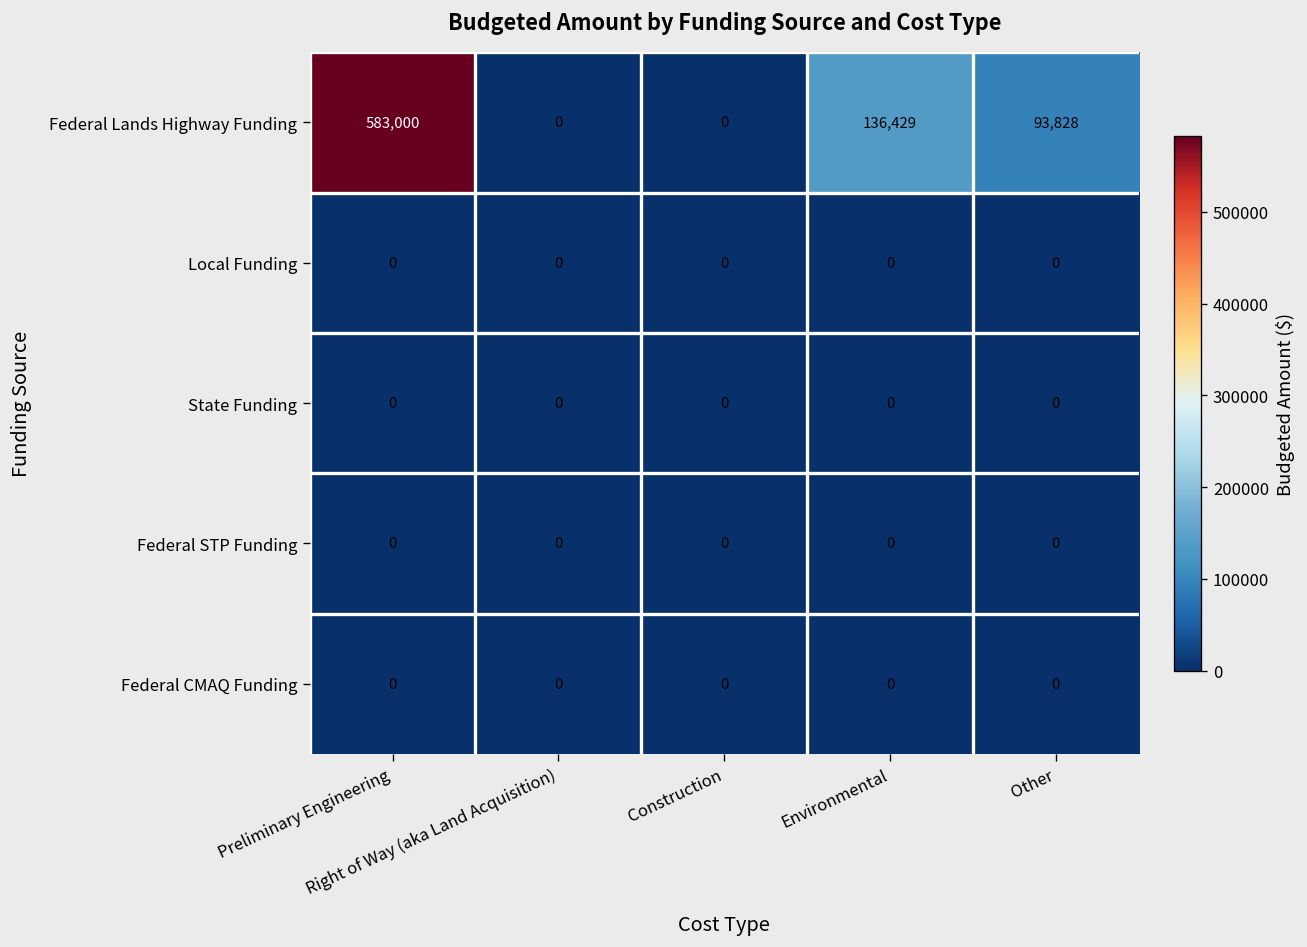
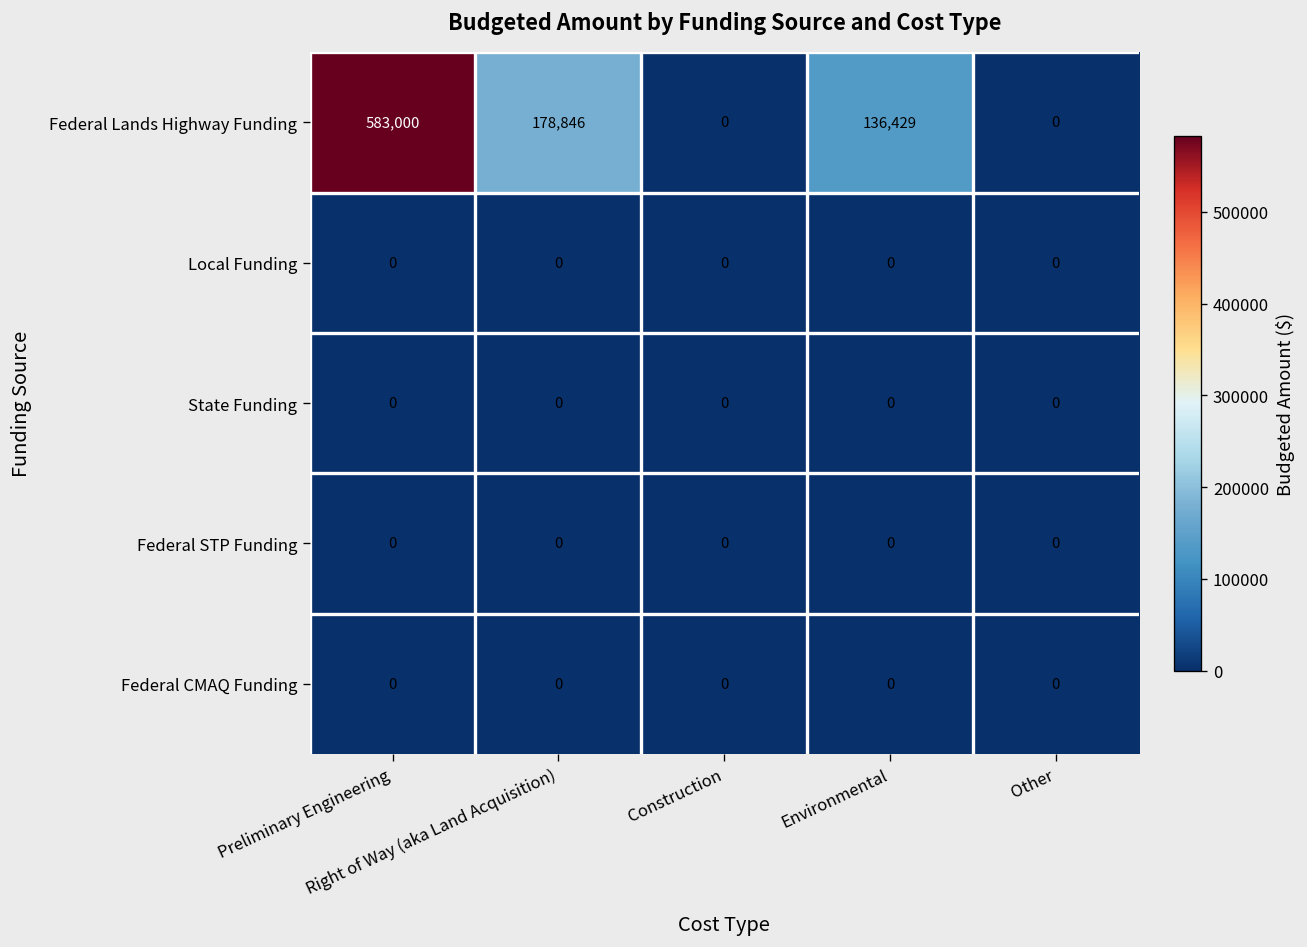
Federal Lands Highway Funding, Right of Way (aka Land Acquisition): 0 -> 178,846
Federal Lands Highway Funding, Other: 93,828 -> 0
